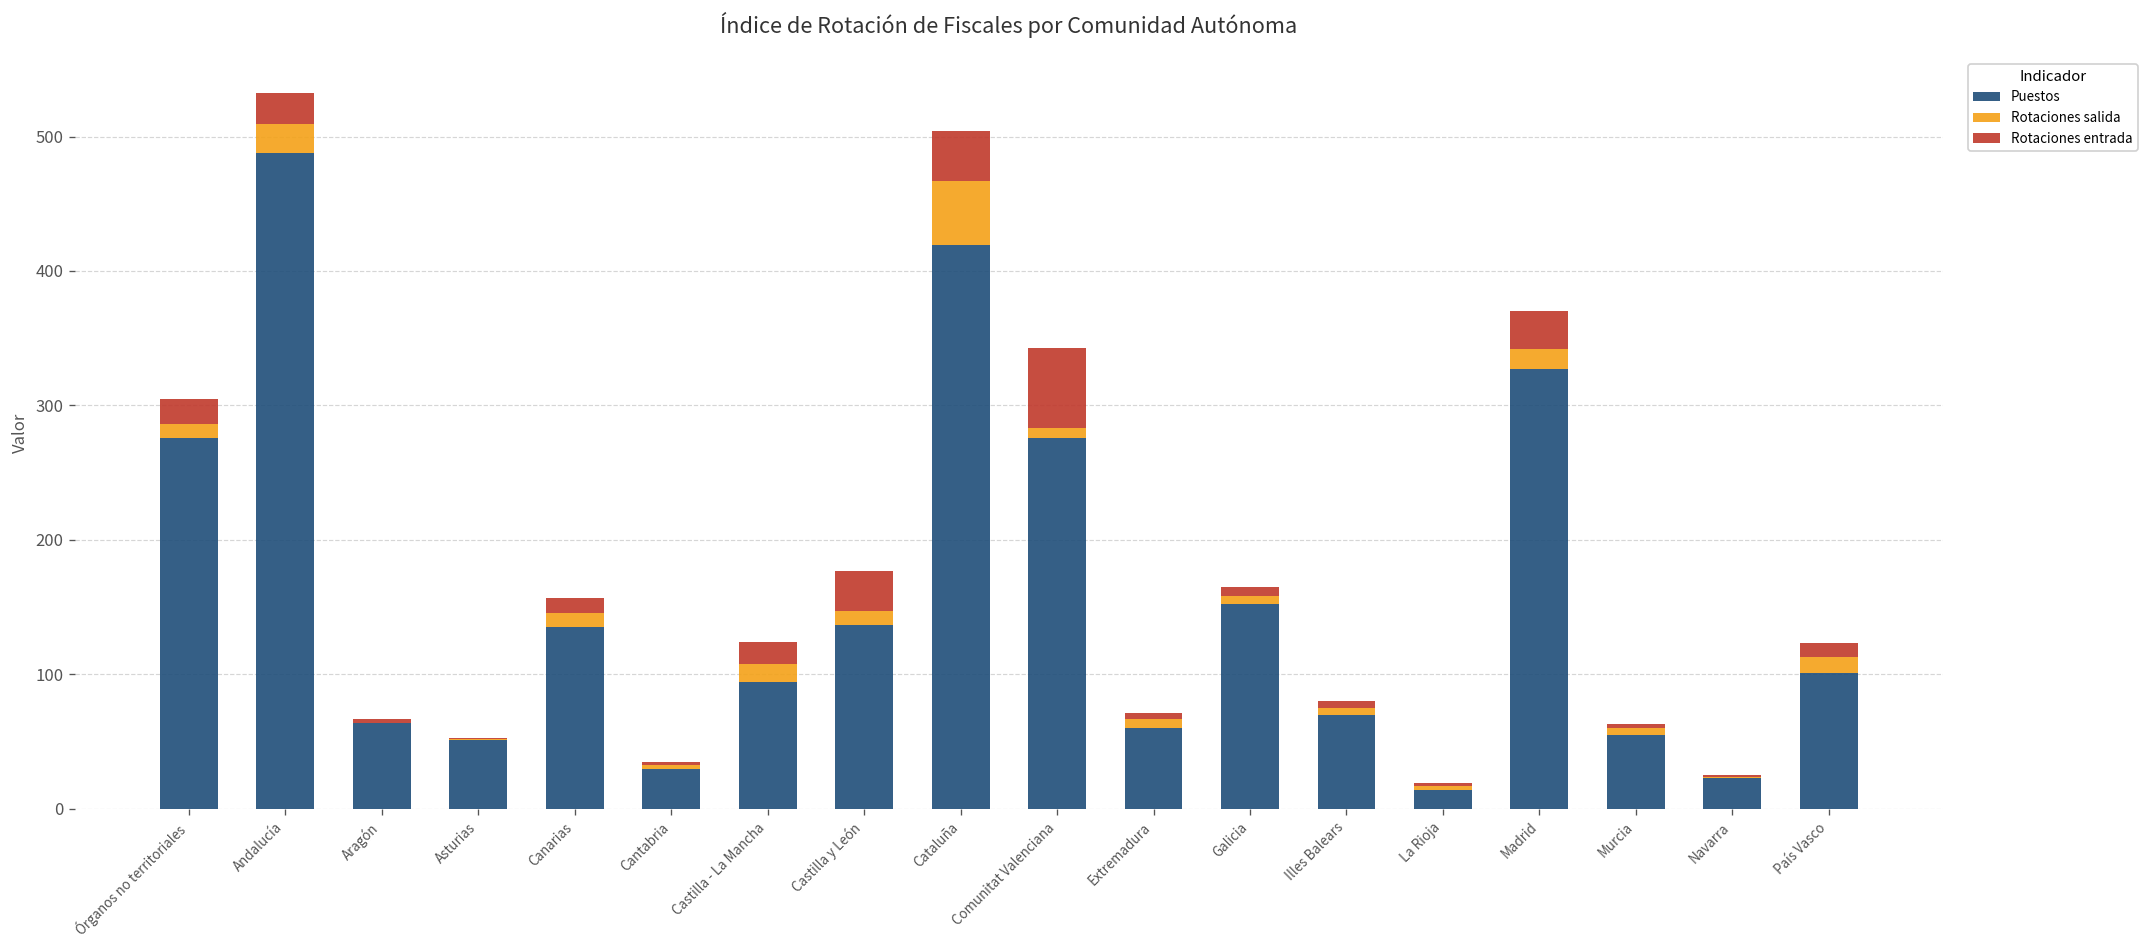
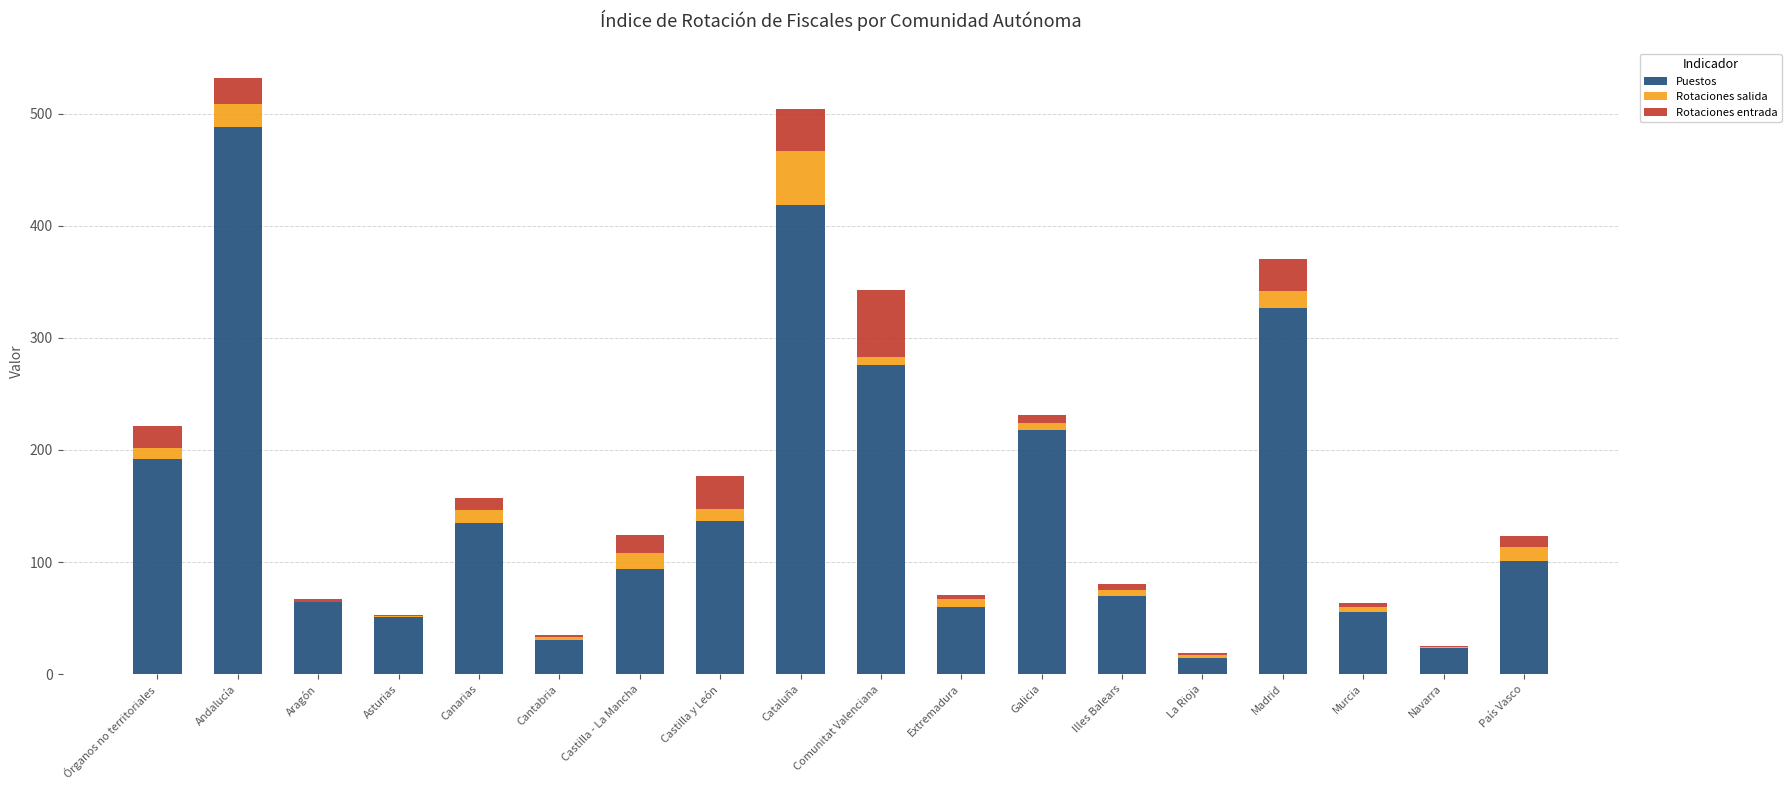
Puestos, Órganos no territoriales: 276 -> 192
Puestos, Galicia: 152 -> 218
